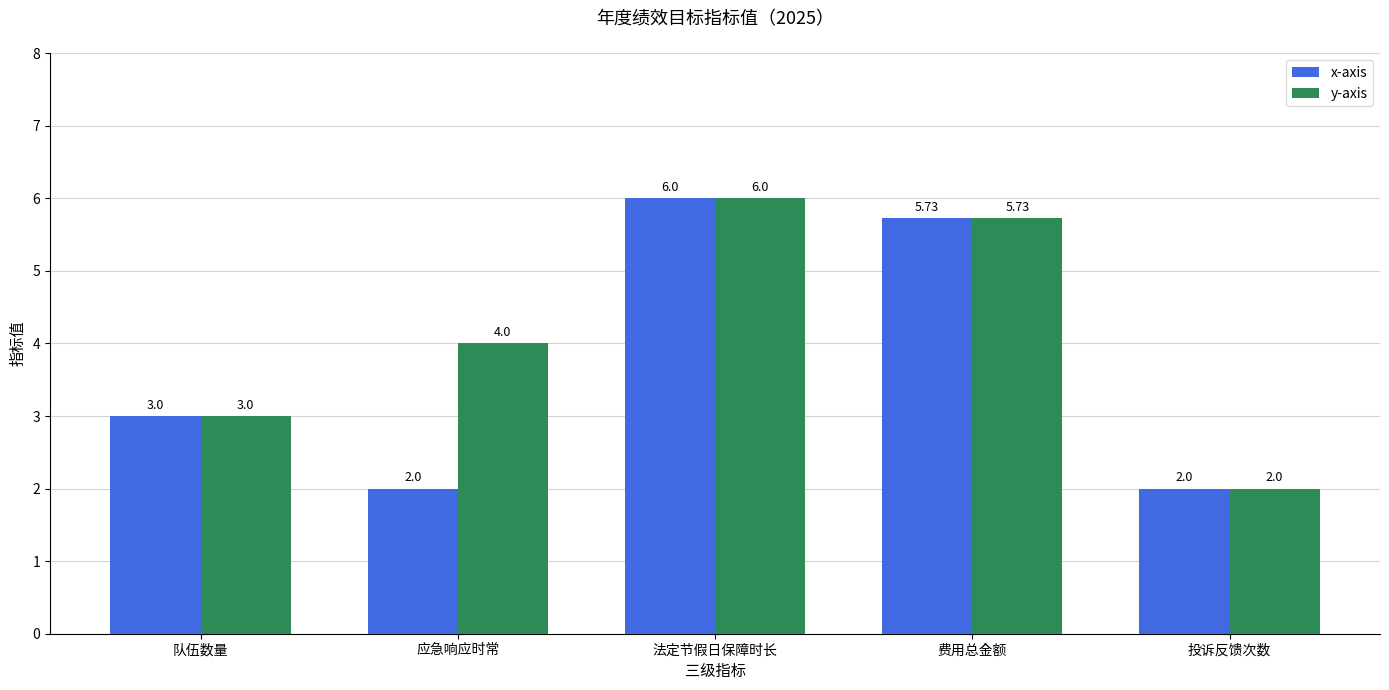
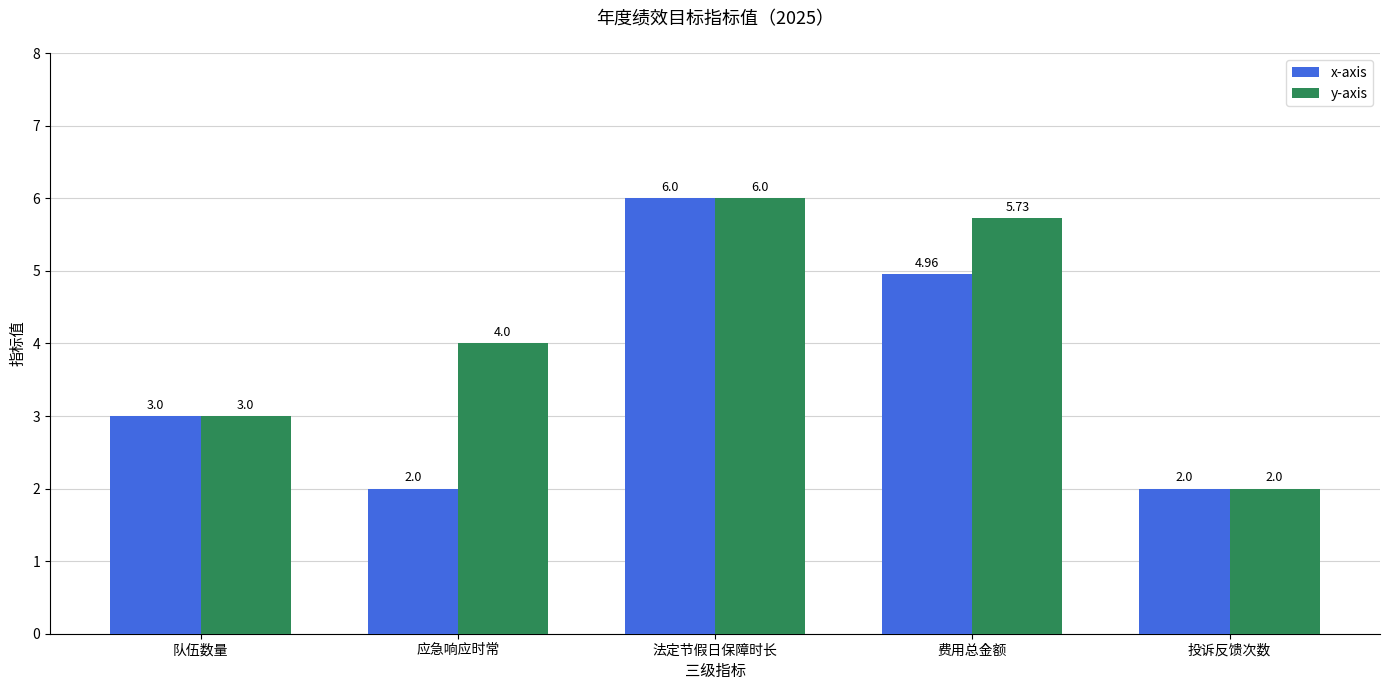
x-axis, 费用总金额: 5.73 -> 4.96
